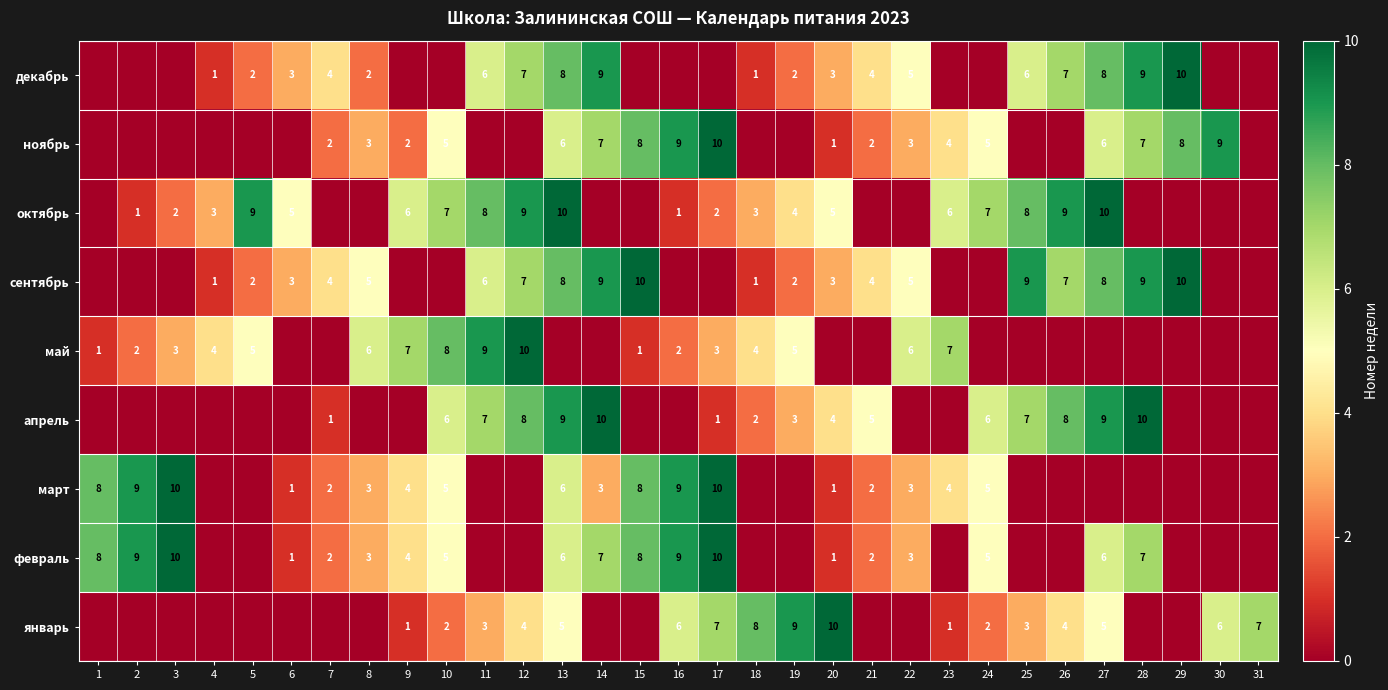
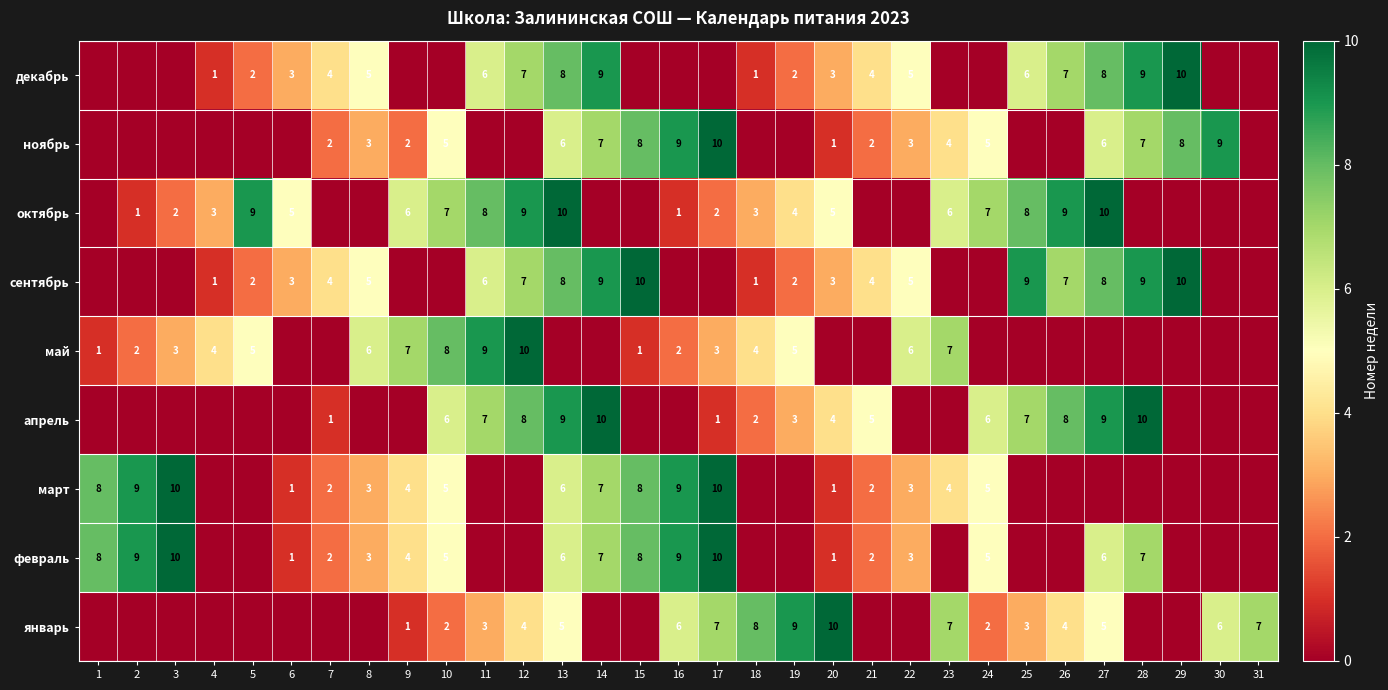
декабрь, 8: 2 -> 5
март, 14: 3 -> 7
январь, 23: 1 -> 7
